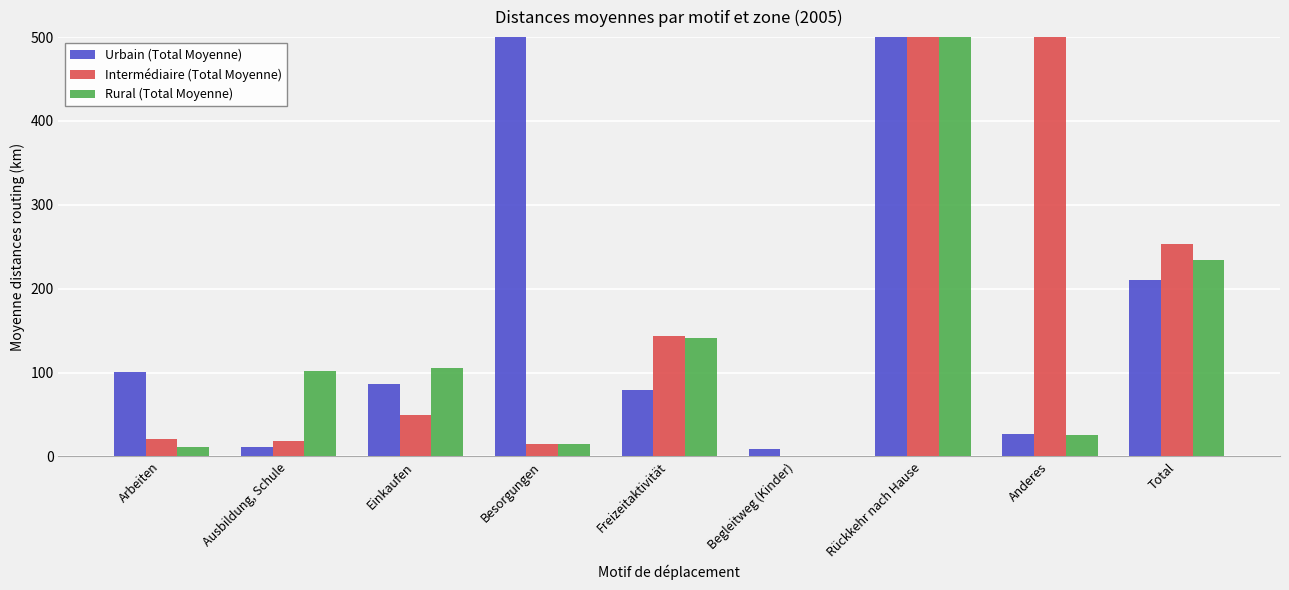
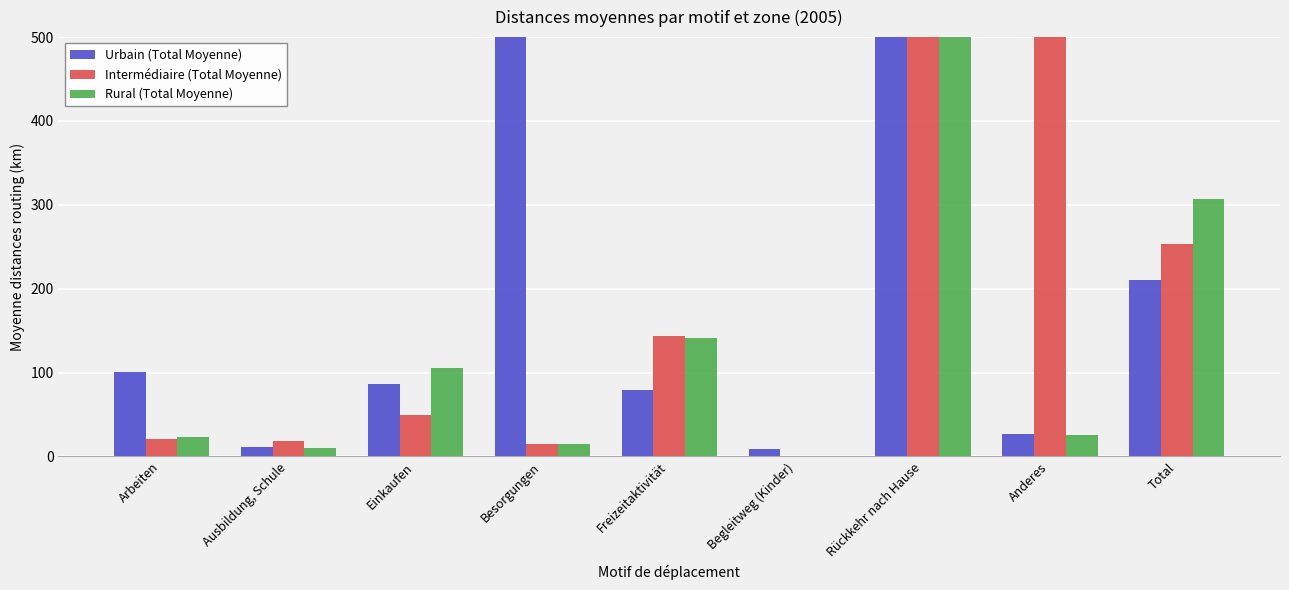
Rural (Total Moyenne), Arbeiten: 10 -> 20
Rural (Total Moyenne), Ausbildung, Schule: 100 -> 10
Rural (Total Moyenne), Total: 230 -> 310
